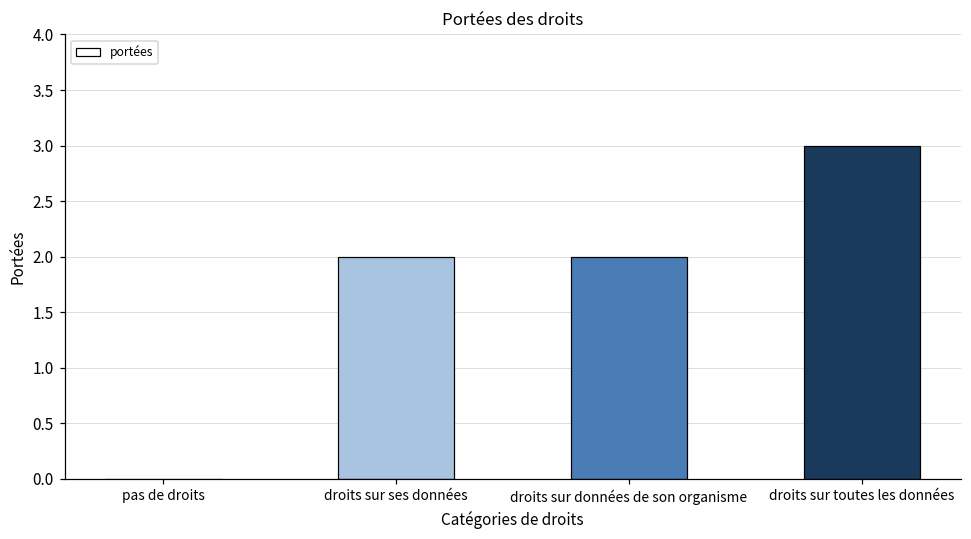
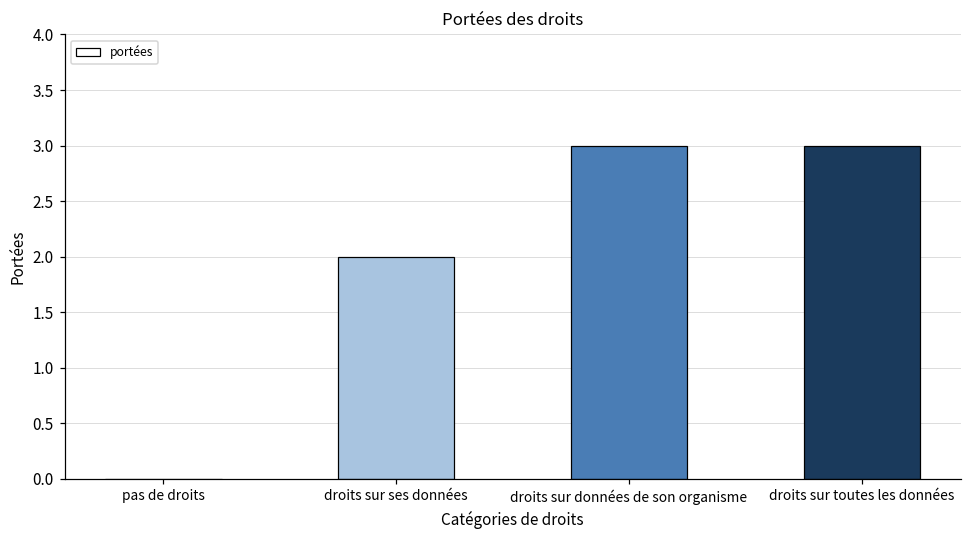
droits sur données de son organisme: 2 -> 3
